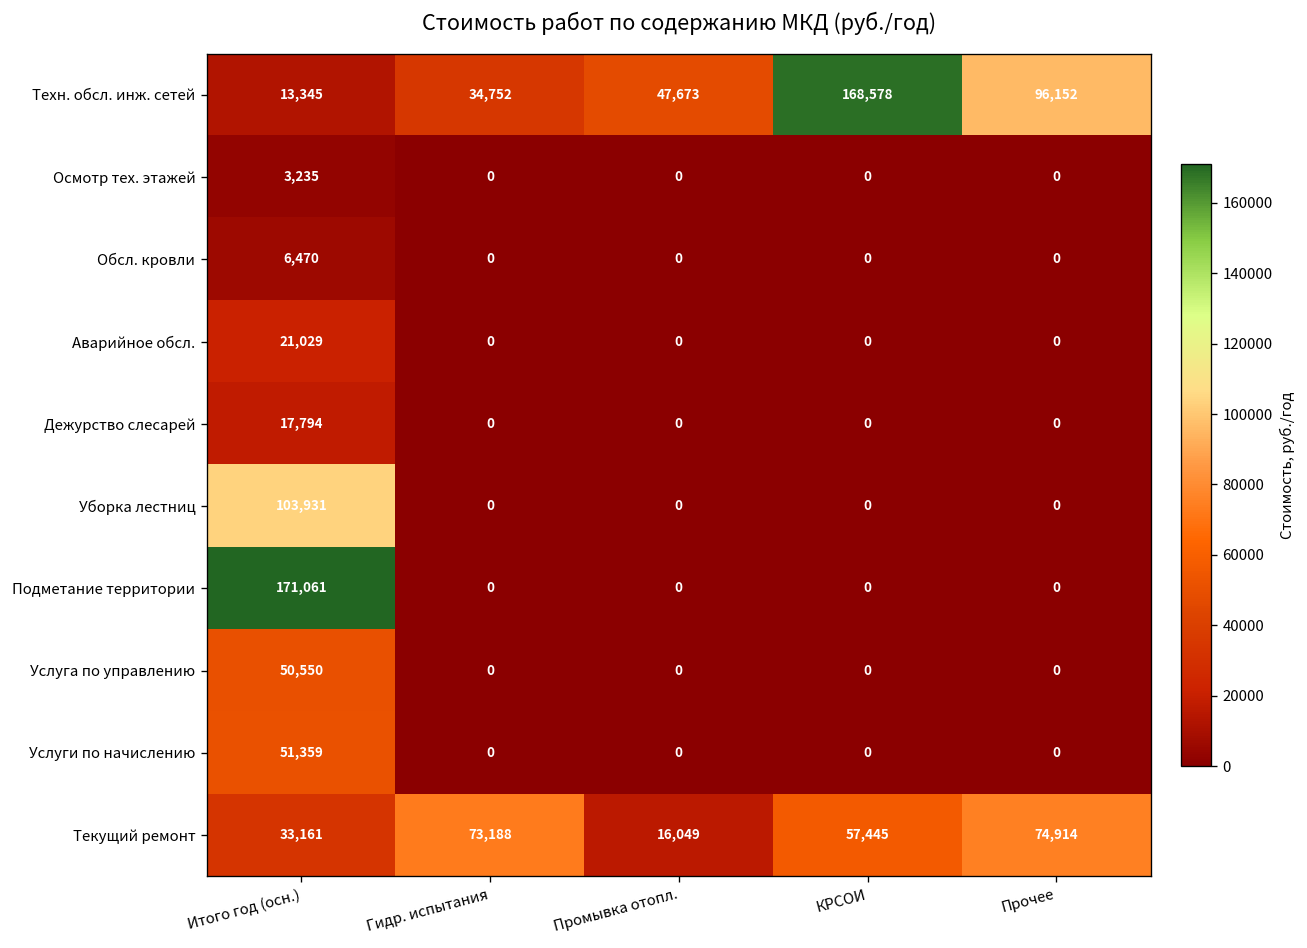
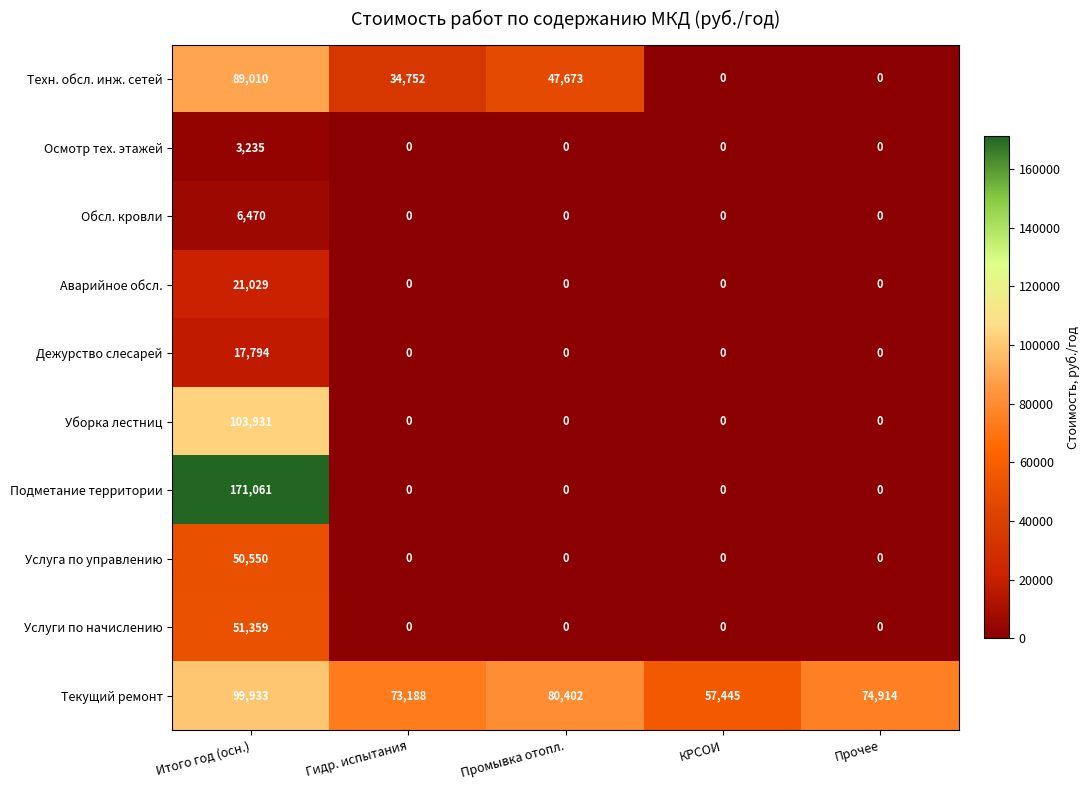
Техн. обсл. инж. сетей, Итого год (осн.): 13,345 -> 89,010
Техн. обсл. инж. сетей, КРСОИ: 168,578 -> 0
Техн. обсл. инж. сетей, Прочее: 96,152 -> 0
Текущий ремонт, Итого год (осн.): 33,161 -> 99,933
Текущий ремонт, Промывка отопл.: 16,049 -> 80,402
